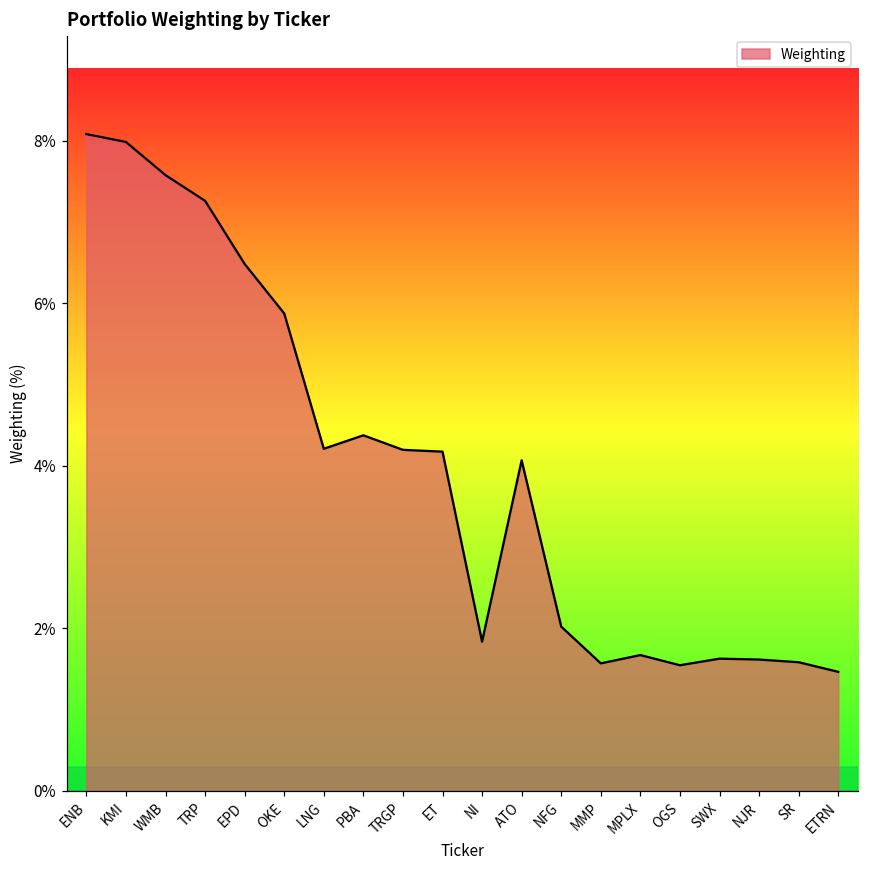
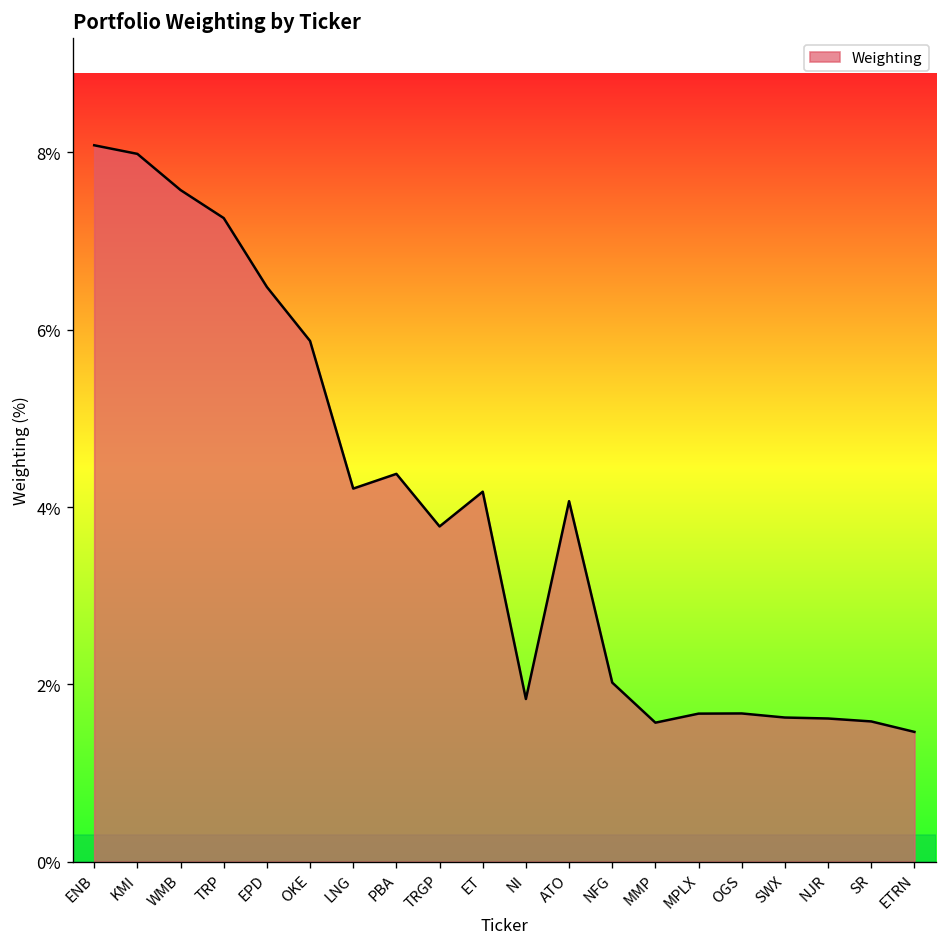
TRGP: 4.2% -> 3.8%
OGS: 1.5% -> 1.7%
